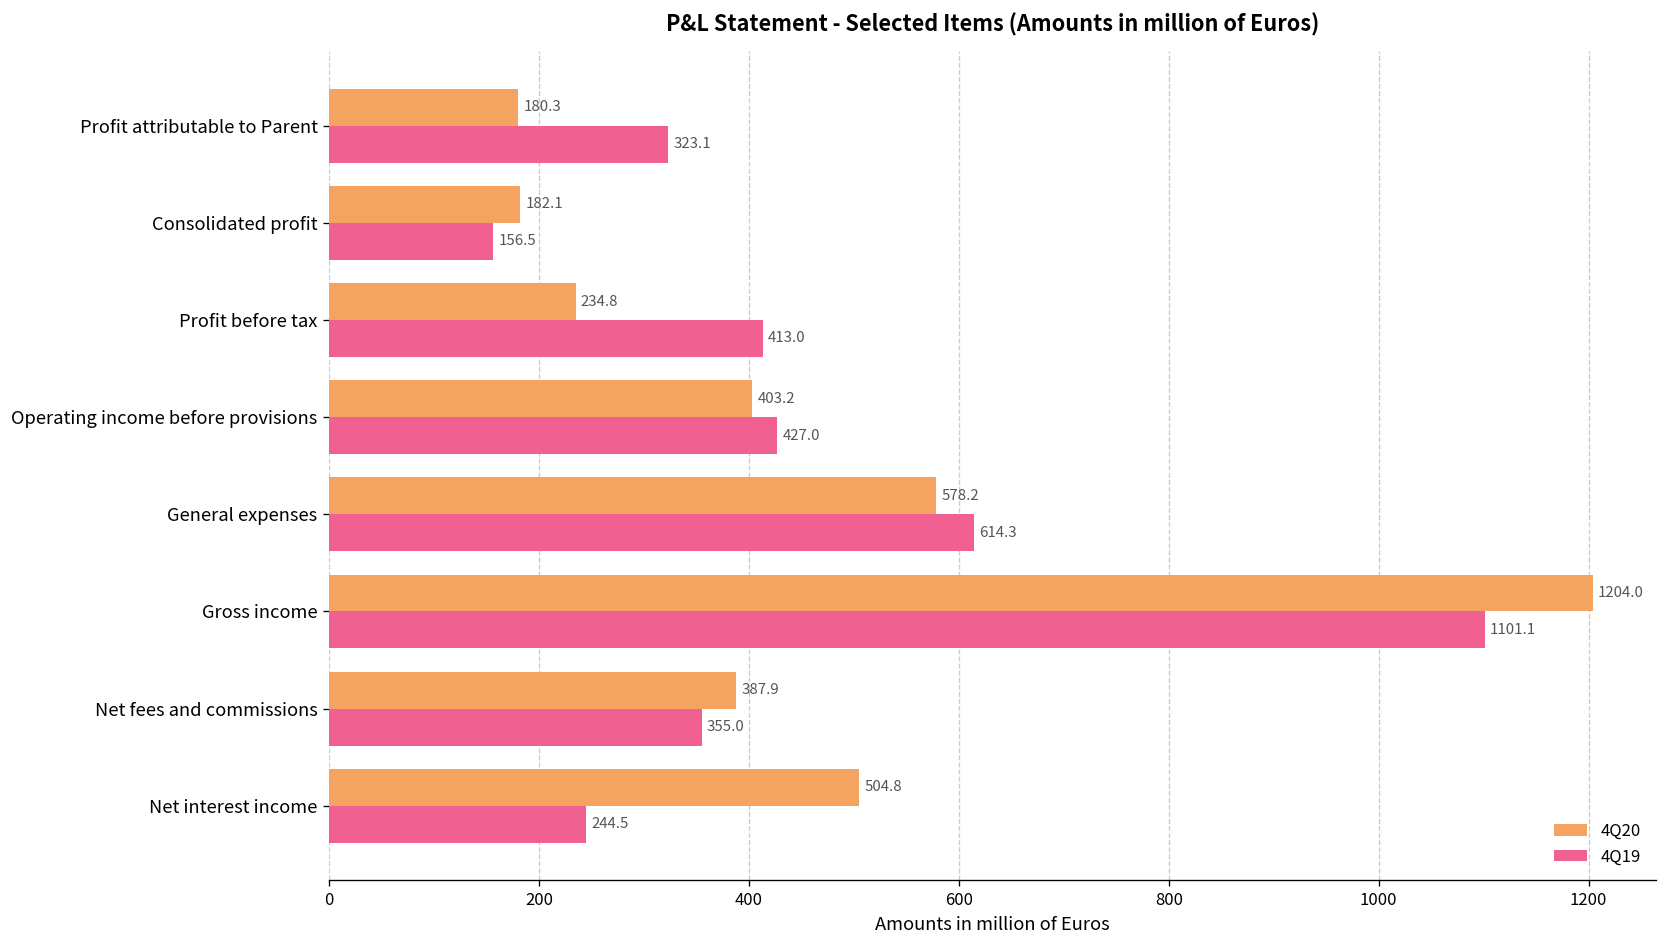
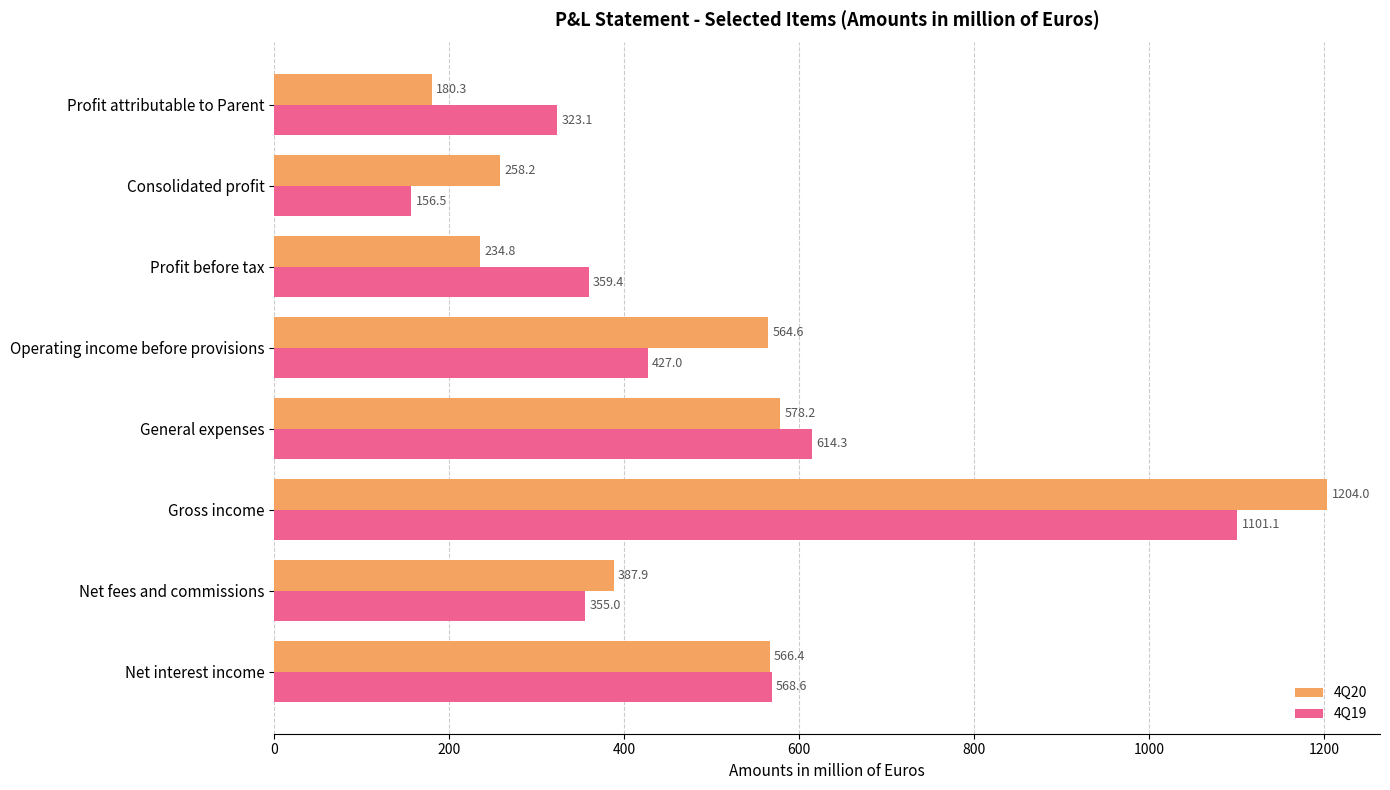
4Q20, Consolidated profit: 182.1 -> 258.2
4Q19, Profit before tax: 413.0 -> 359.4
4Q20, Operating income before provisions: 403.2 -> 564.6
4Q20, Net interest income: 504.8 -> 566.4
4Q19, Net interest income: 244.5 -> 568.6
